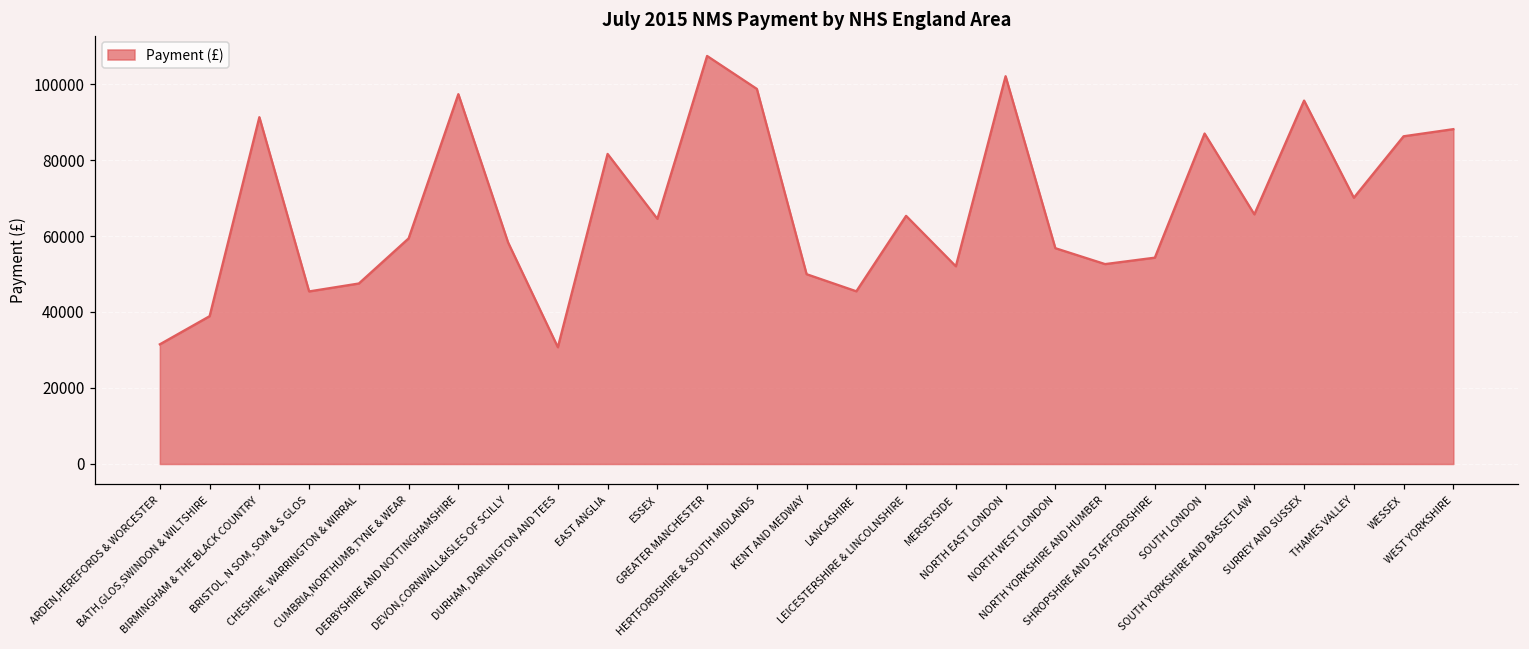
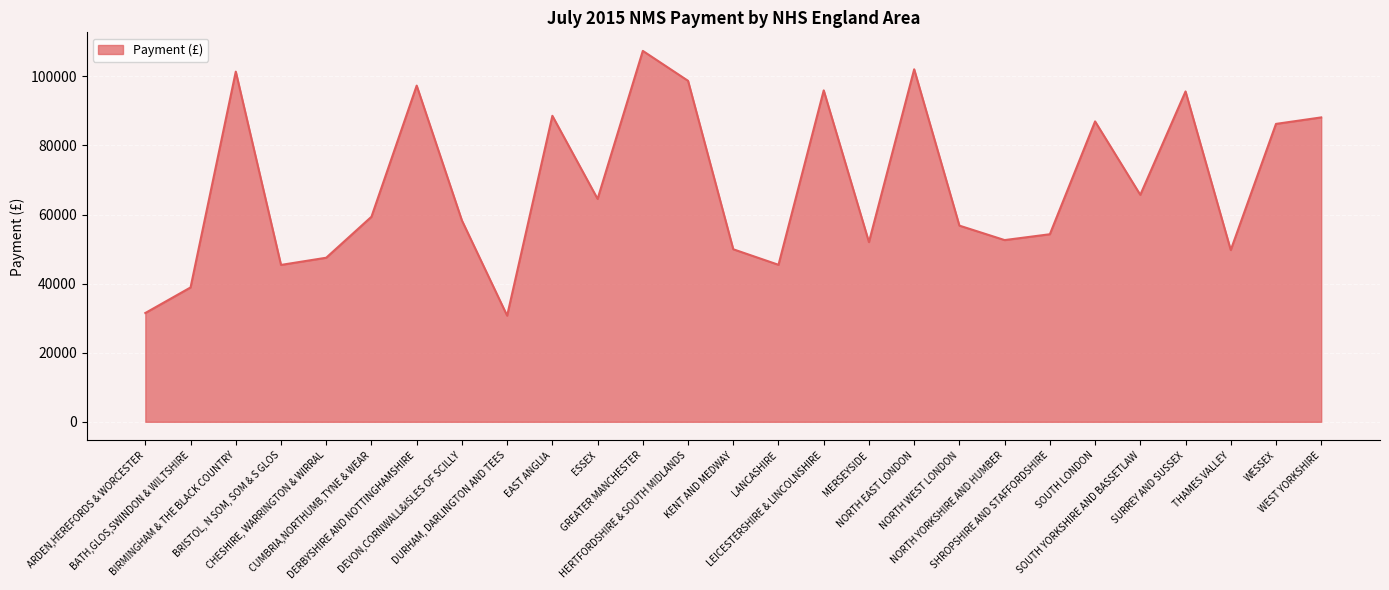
BIRMINGHAM & THE BLACK COUNTRY: 91000 -> 101000
EAST ANGLIA: 82000 -> 89000
LEICESTERSHIRE & LINCOLNSHIRE: 65000 -> 96000
THAMES VALLEY: 70000 -> 50000
